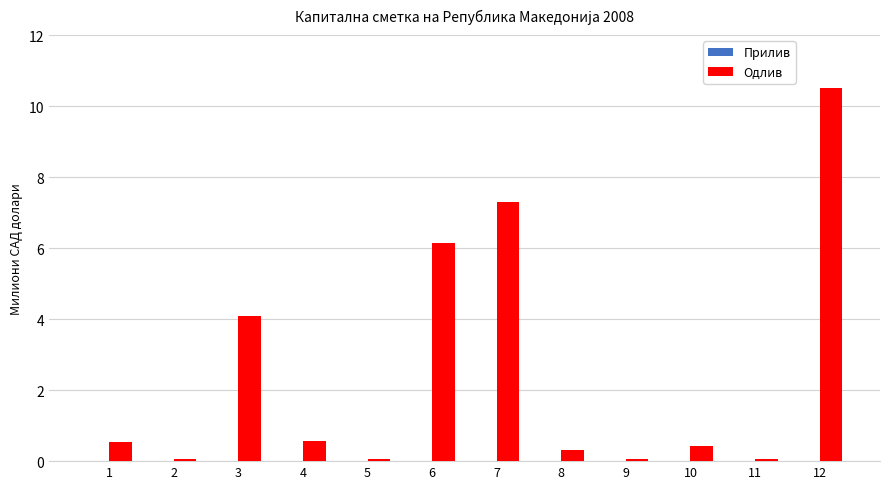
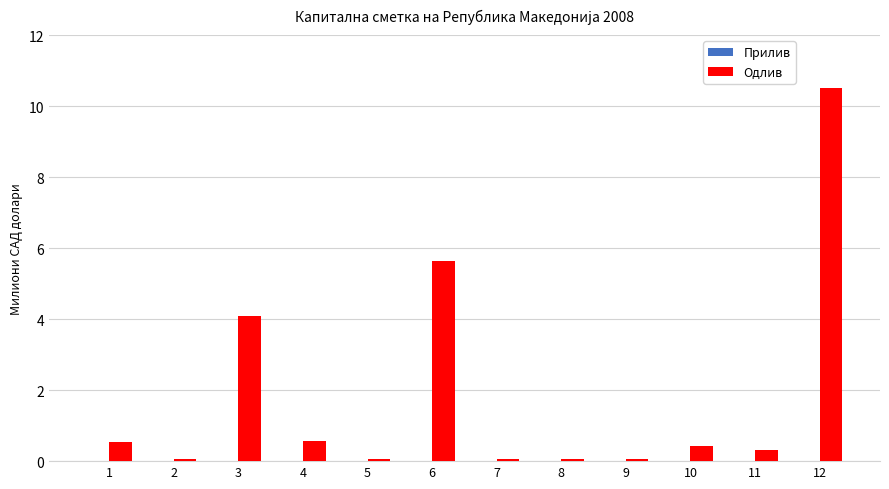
Одлив, 6: 6.1 -> 5.6
Одлив, 7: 7.3 -> 0.1
Одлив, 8: 0.3 -> 0.1
Одлив, 11: 0.1 -> 0.3
